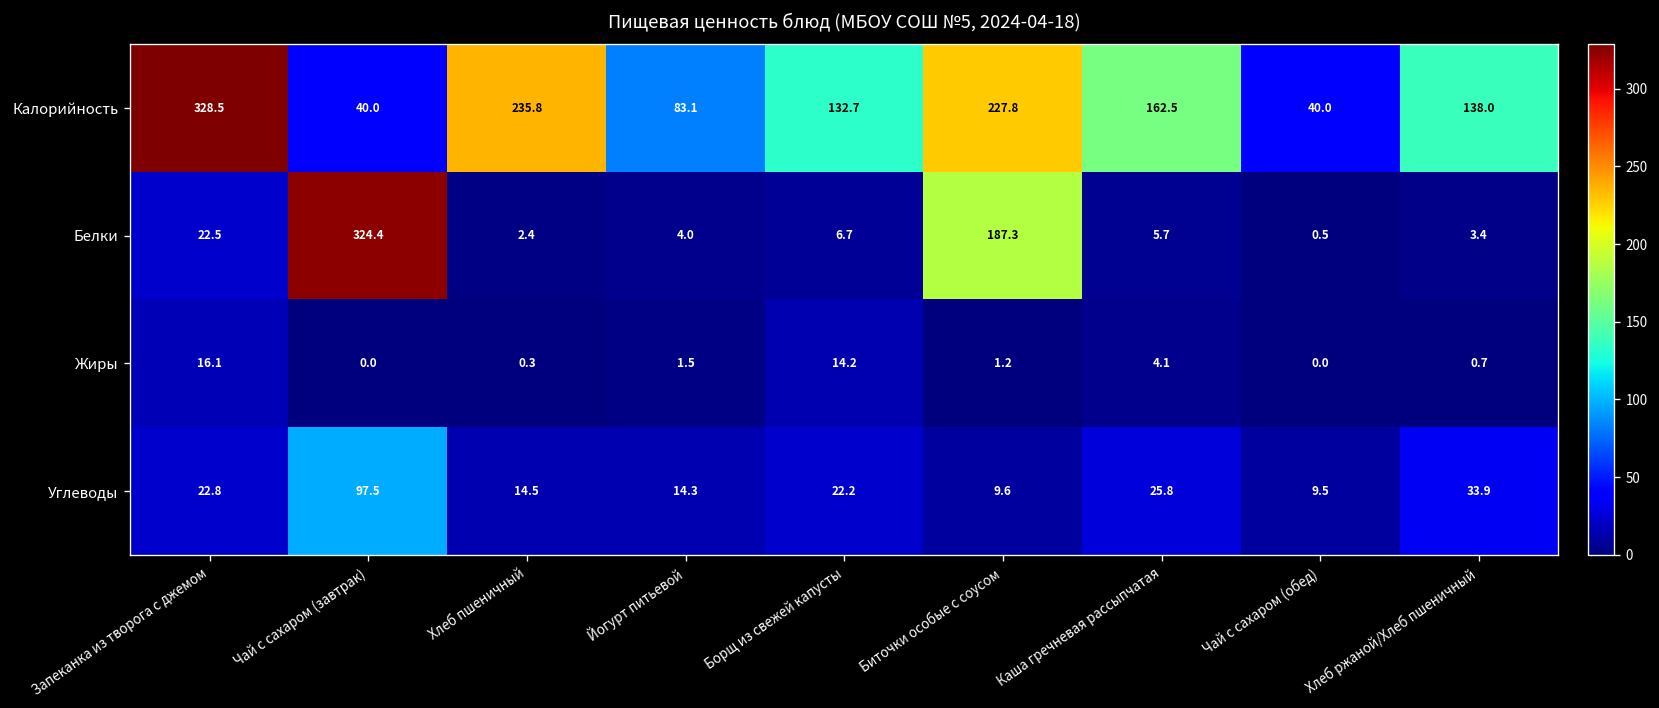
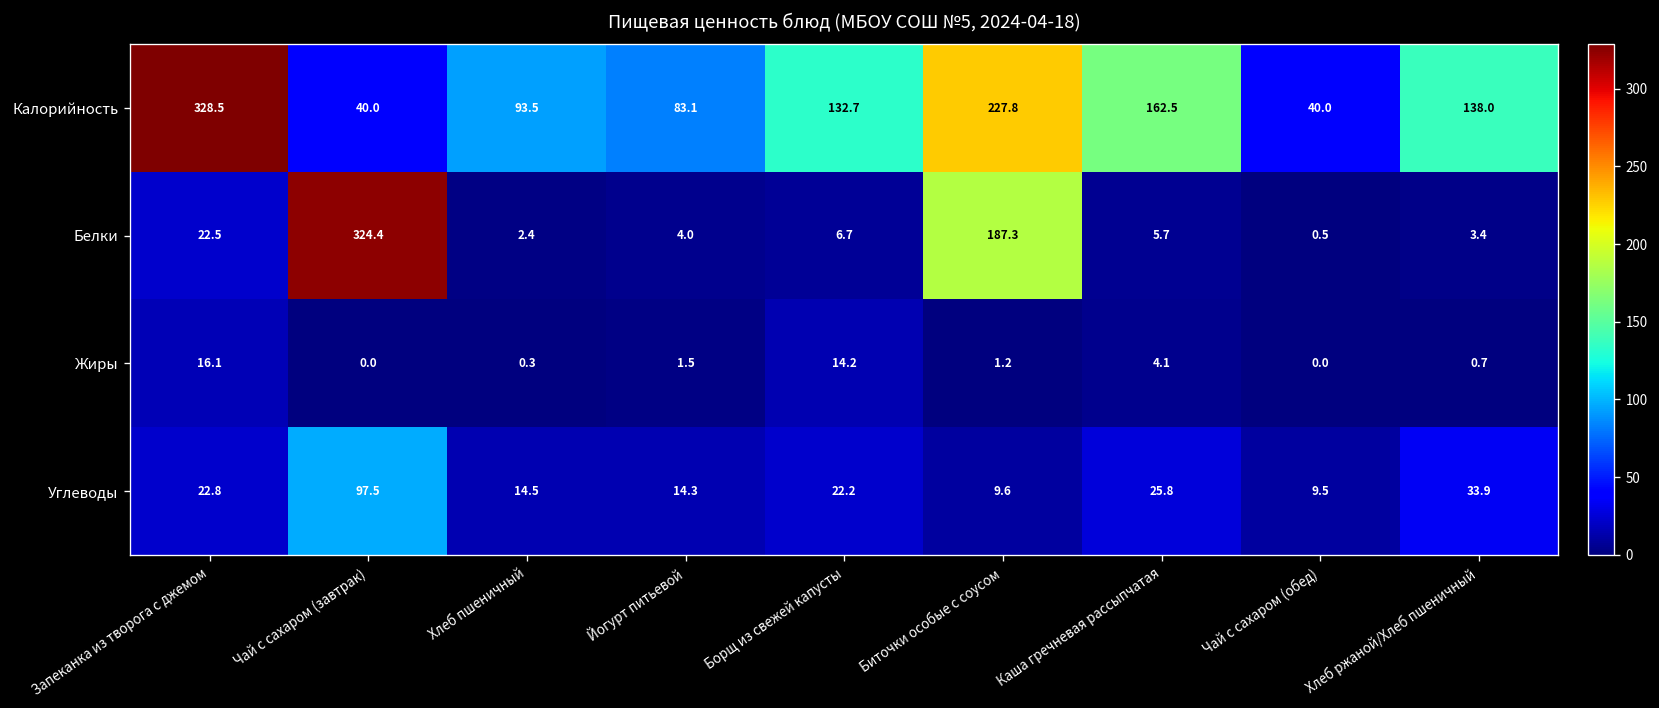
Калорийность, Хлеб пшеничный: 235.8 -> 93.5
